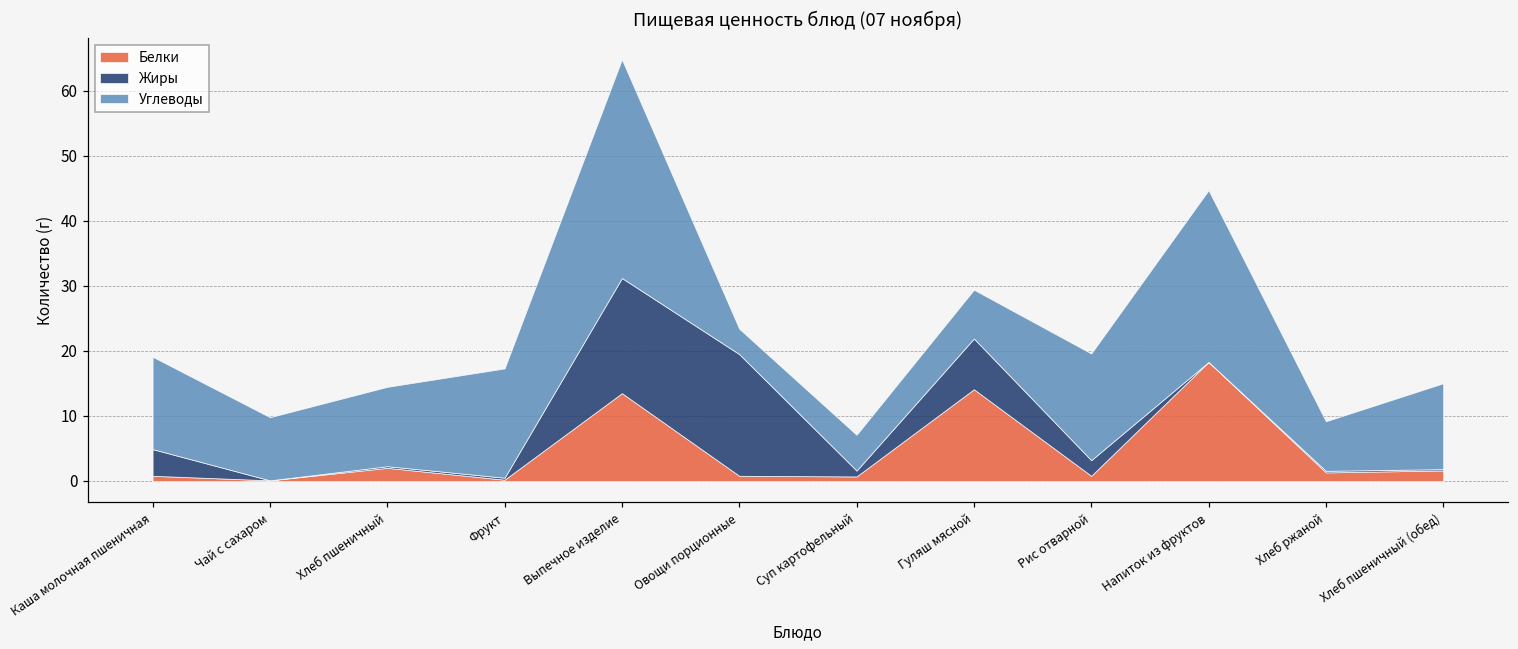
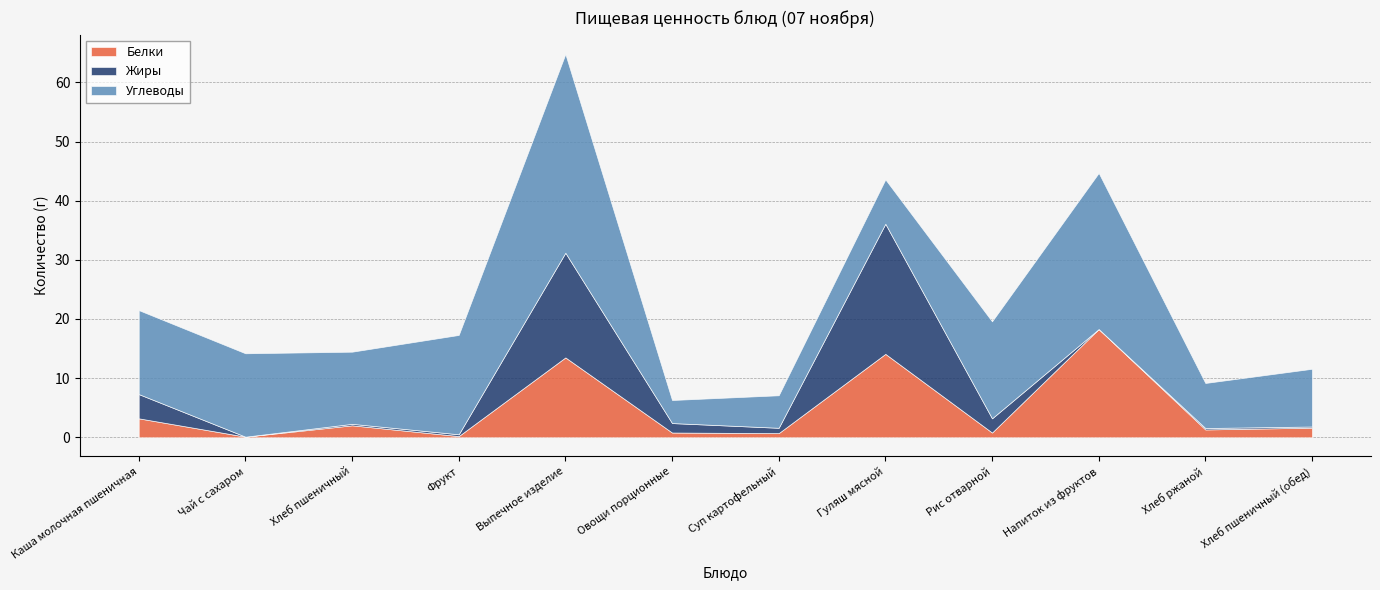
Белки, Каша молочная пшеничная: 1 -> 3
Углеводы, Чай с сахаром: 10 -> 14
Жиры, Овощи порционные: 19 -> 2
Жиры, Гуляш мясной: 8 -> 22
Углеводы, Хлеб пшеничный (обед): 13 -> 10
